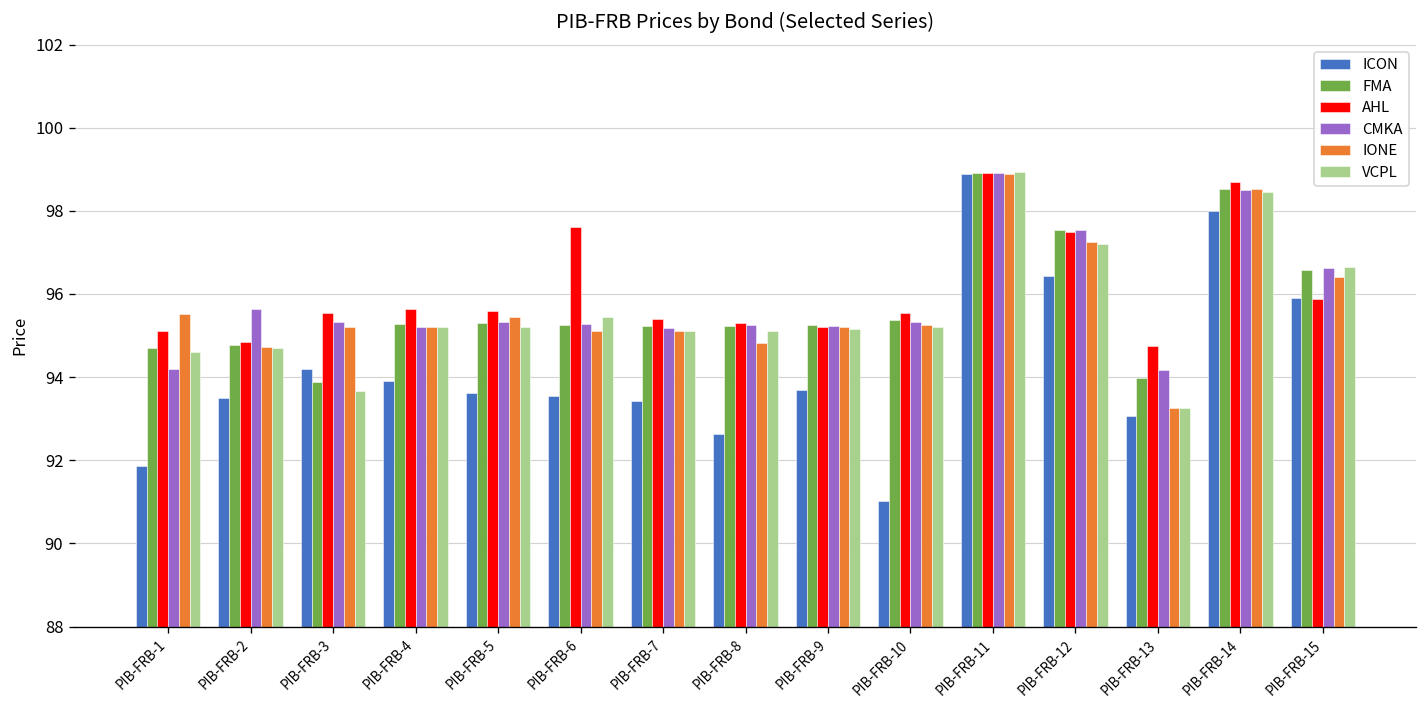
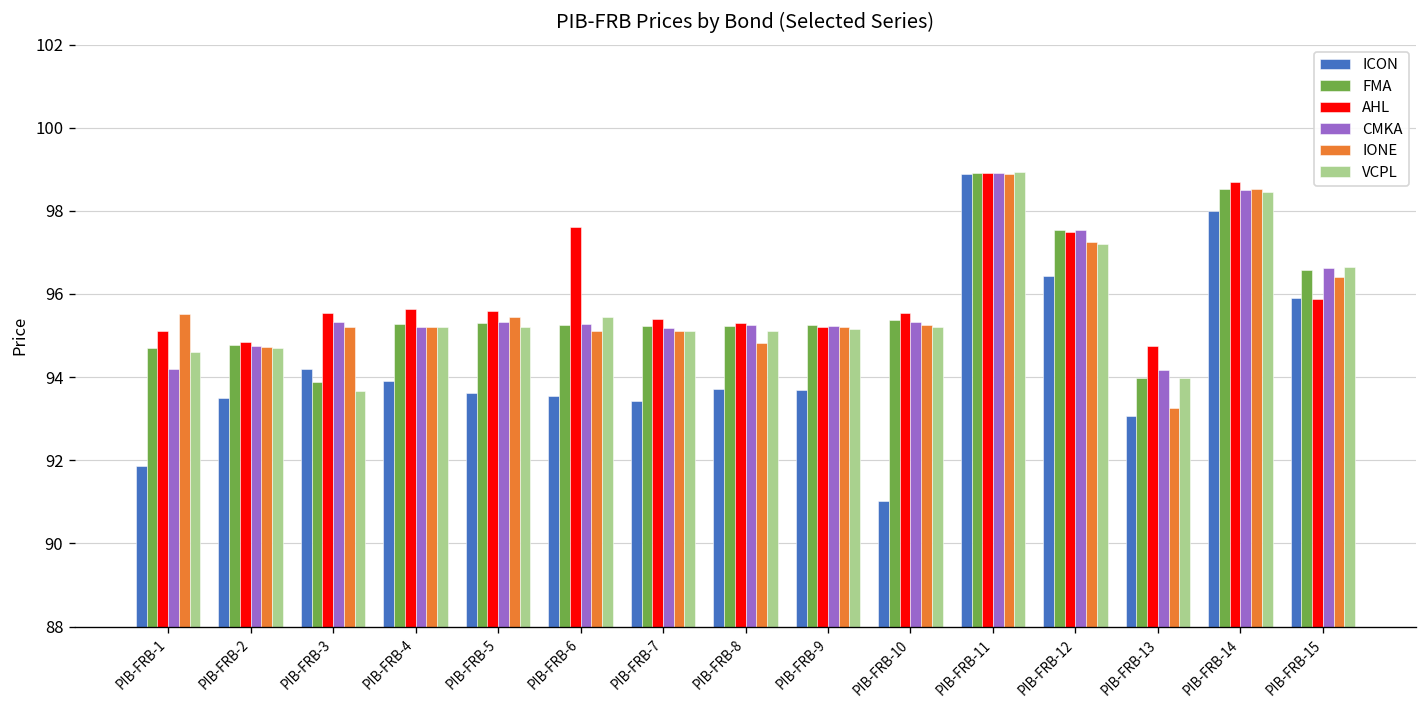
CMKA, PIB-FRB-2: 95.6 -> 94.7
ICON, PIB-FRB-8: 92.6 -> 93.7
VCPL, PIB-FRB-13: 93.3 -> 94.0
